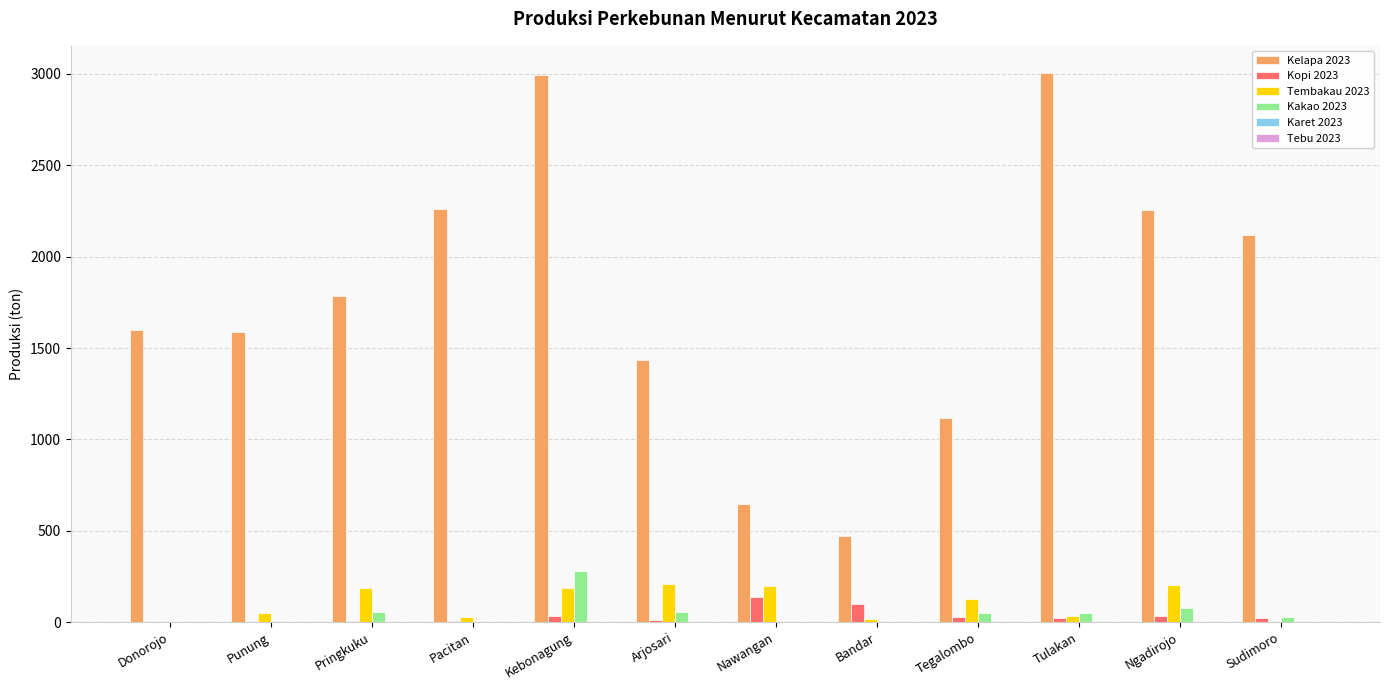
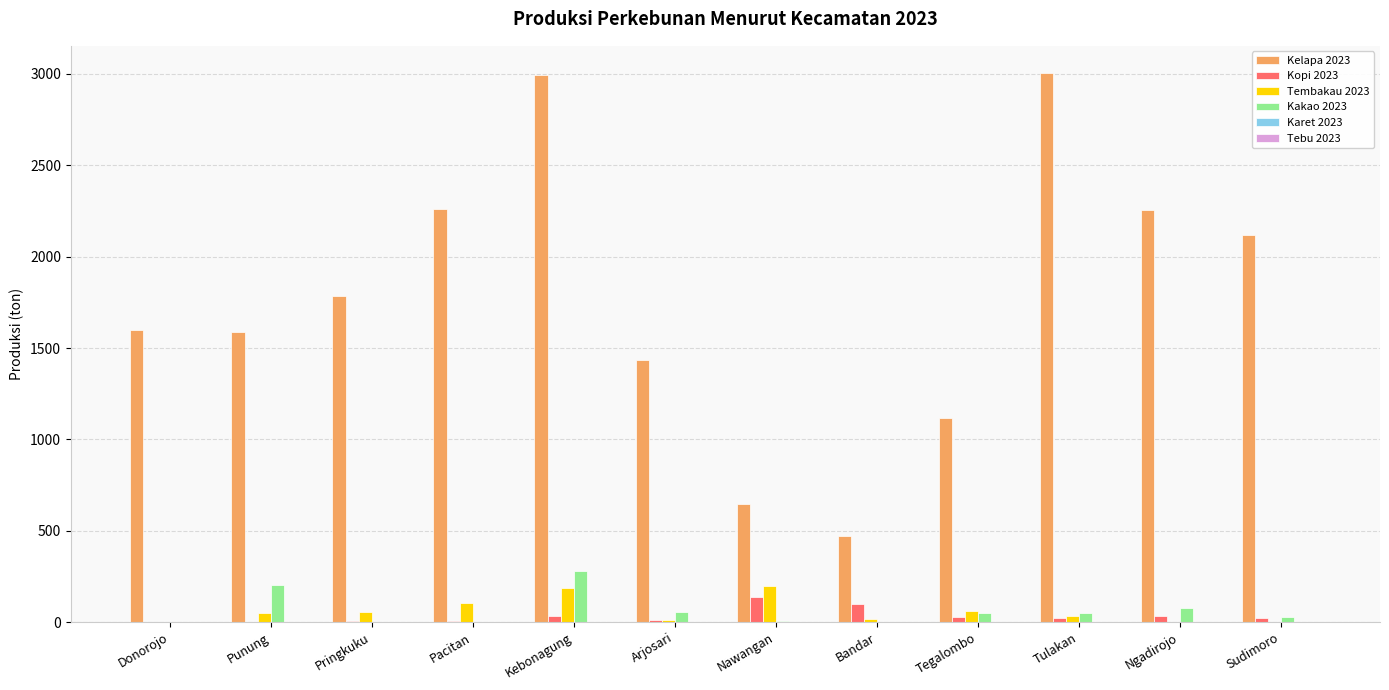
Kakao 2023, Punung: 10 -> 200
Tembakau 2023, Pringkuku: 190 -> 60
Kakao 2023, Pringkuku: 50 -> 0
Tembakau 2023, Pacitan: 30 -> 110
Tembakau 2023, Arjosari: 210 -> 10
Tembakau 2023, Tegalombo: 130 -> 60
Tembakau 2023, Ngadirojo: 200 -> 0
